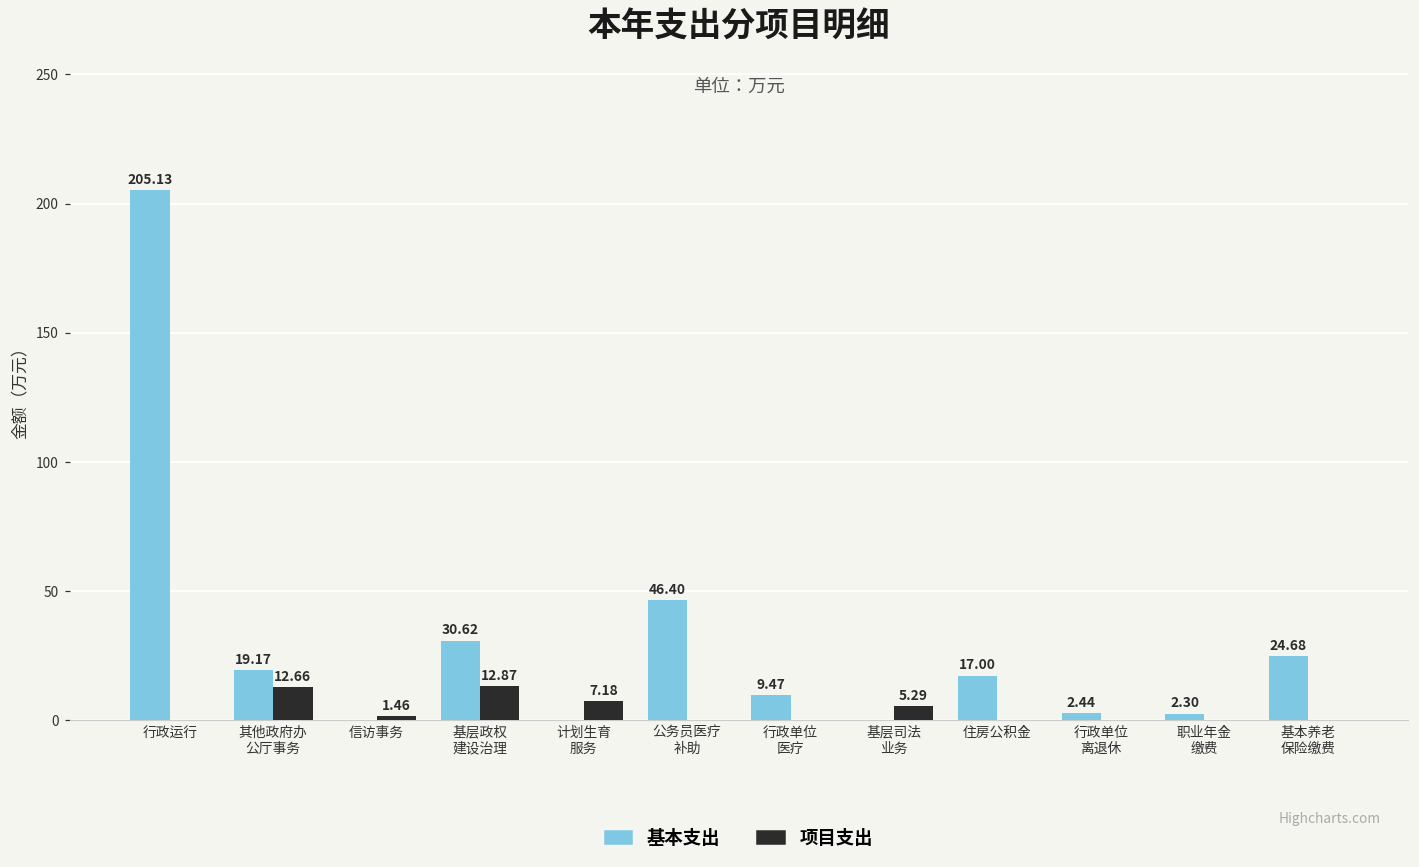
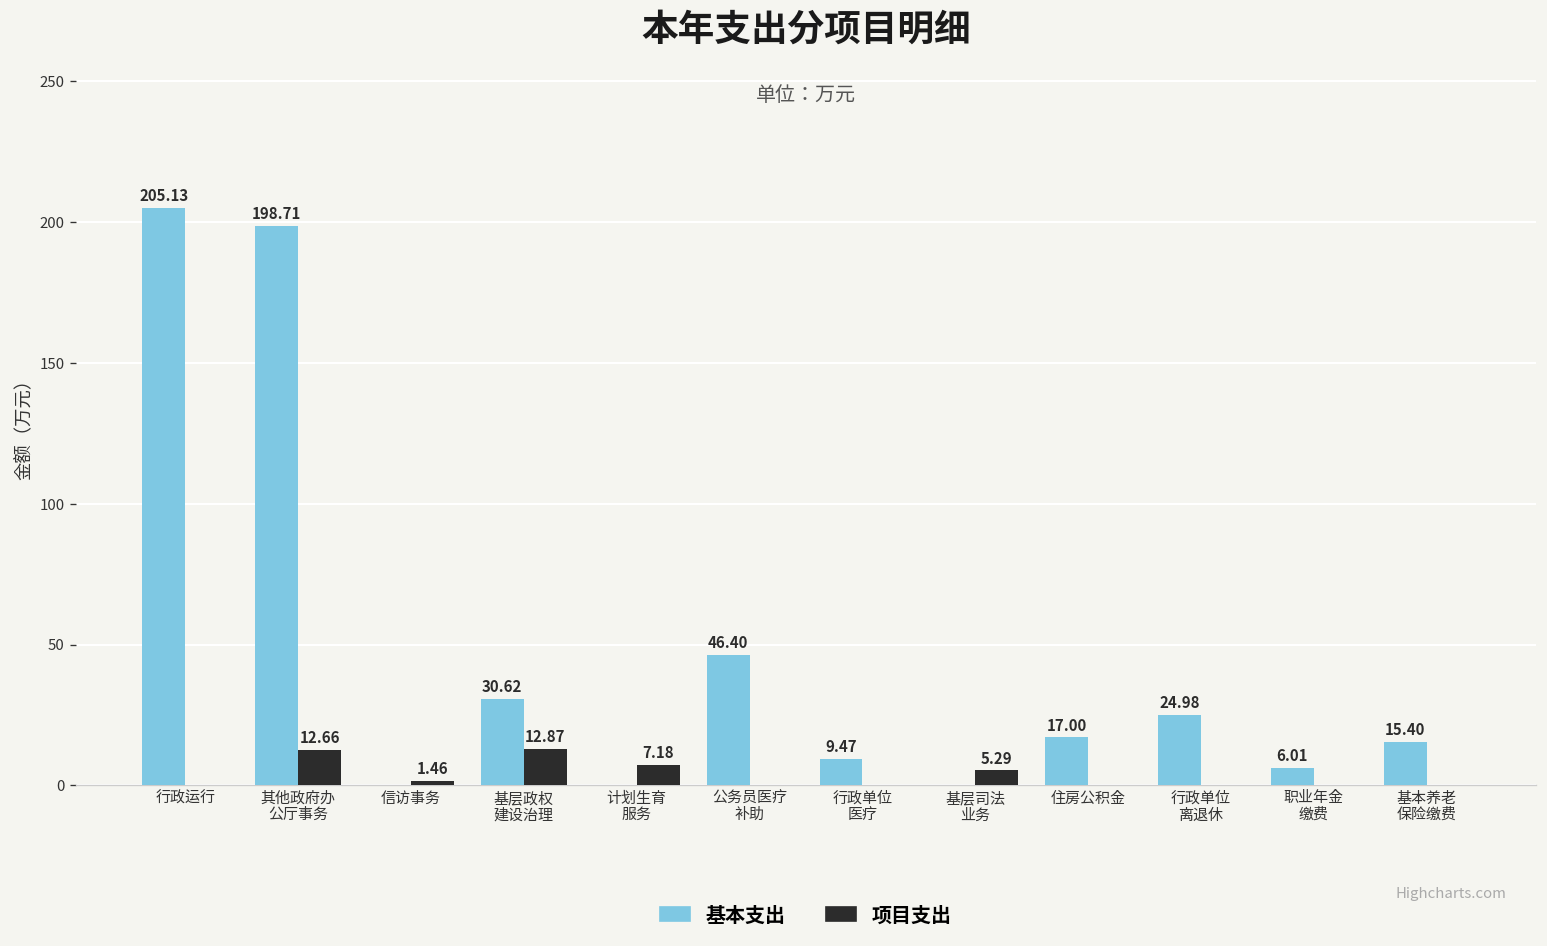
基本支出, 其他政府办 公厅事务: 19.17 -> 198.71
基本支出, 行政单位 离退休: 2.44 -> 24.98
基本支出, 职业年金 缴费: 2.30 -> 6.01
基本支出, 基本养老 保险缴费: 24.68 -> 15.40
